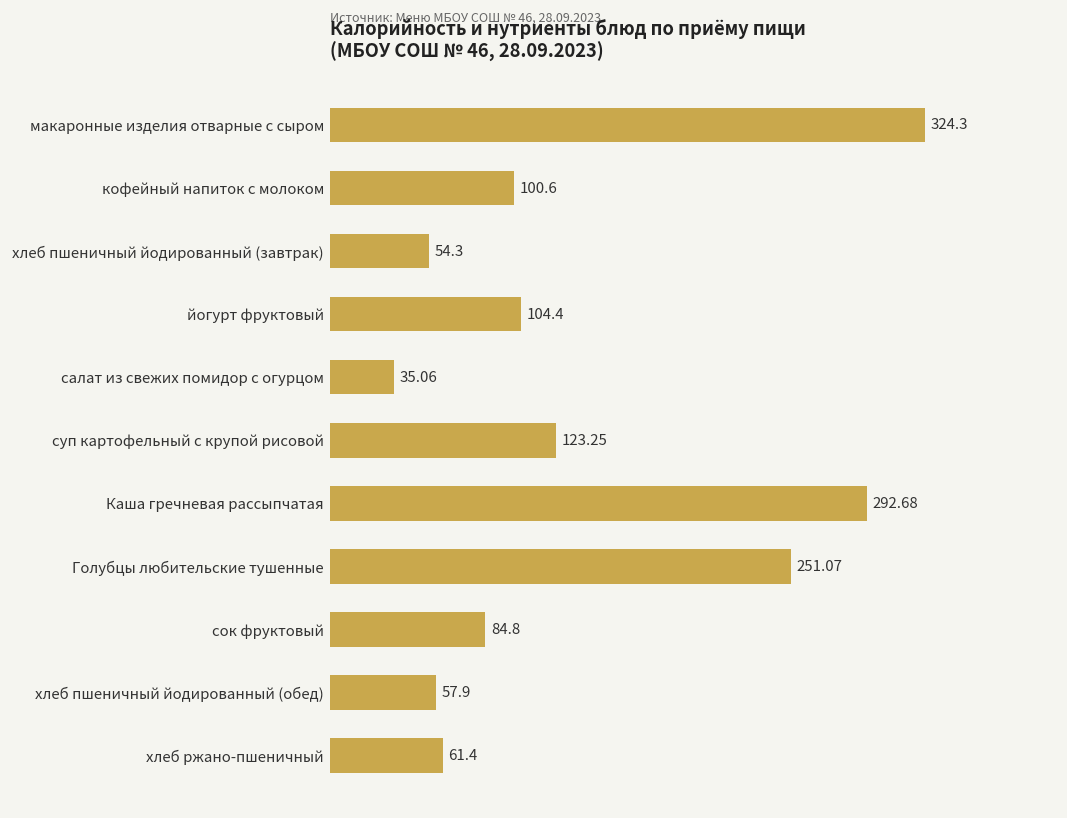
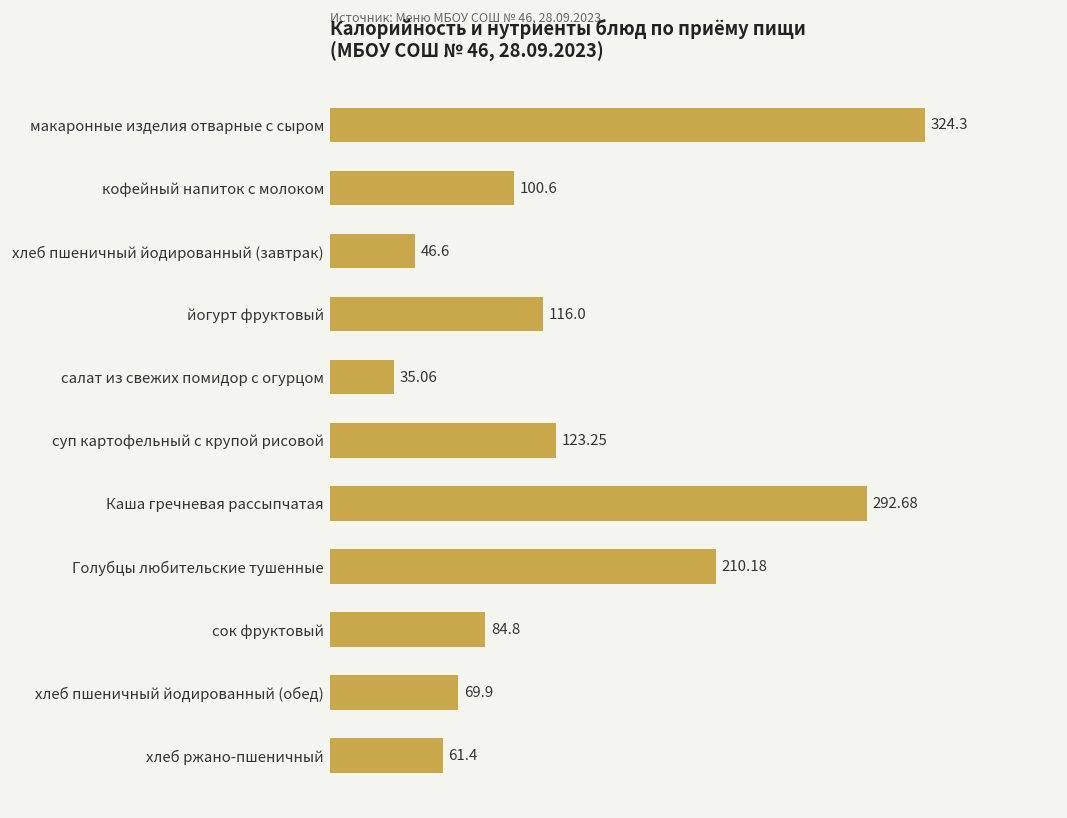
хлеб пшеничный йодированный (завтрак): 54.3 -> 46.6
йогурт фруктовый: 104.4 -> 116.0
Голубцы любительские тушенные: 251.07 -> 210.18
хлеб пшеничный йодированный (обед): 57.9 -> 69.9
